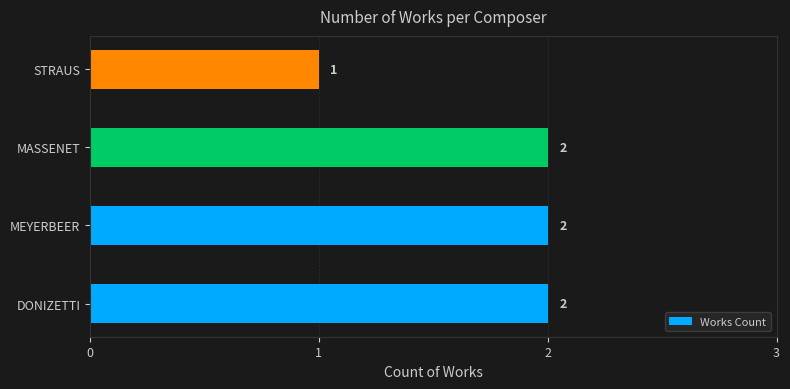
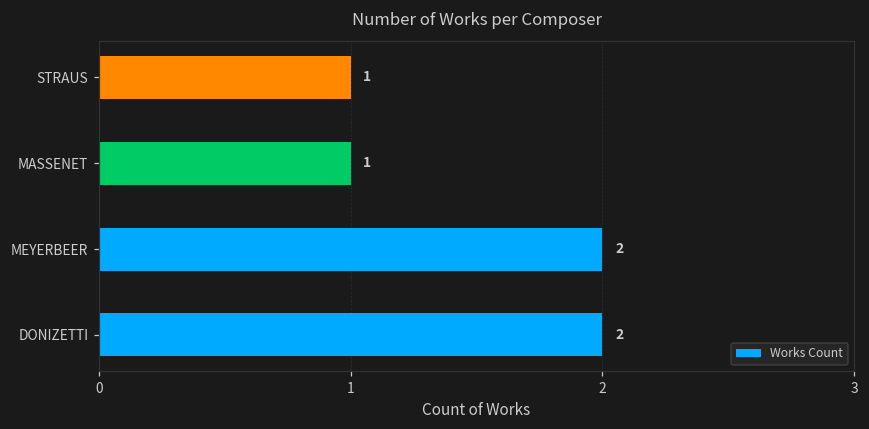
MASSENET: 2 -> 1
